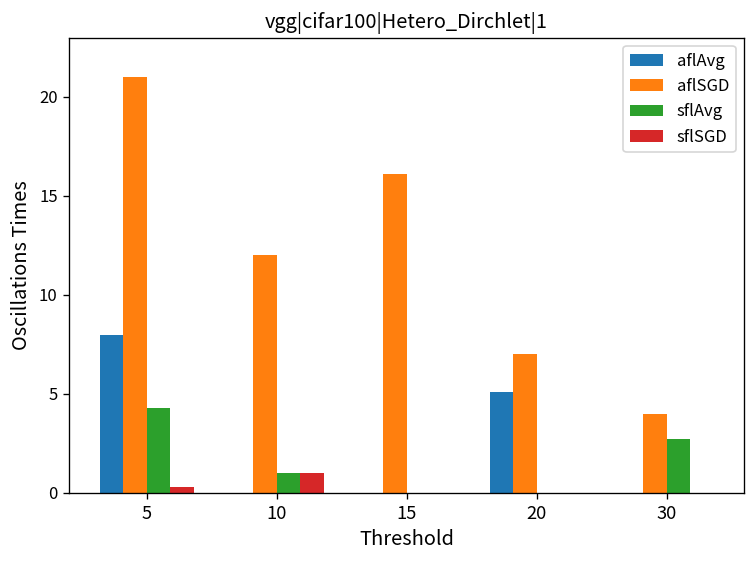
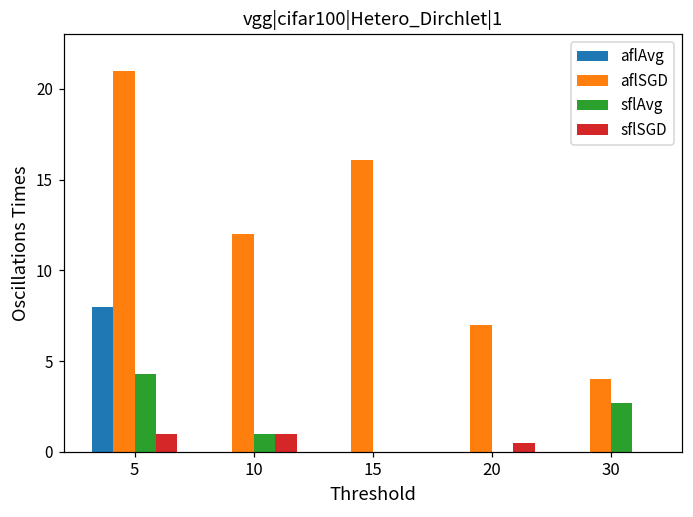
sflSGD, 5: 0.3 -> 1.0
aflAvg, 20: 5.1 -> 0.0
sflSGD, 20: 0.0 -> 0.5
